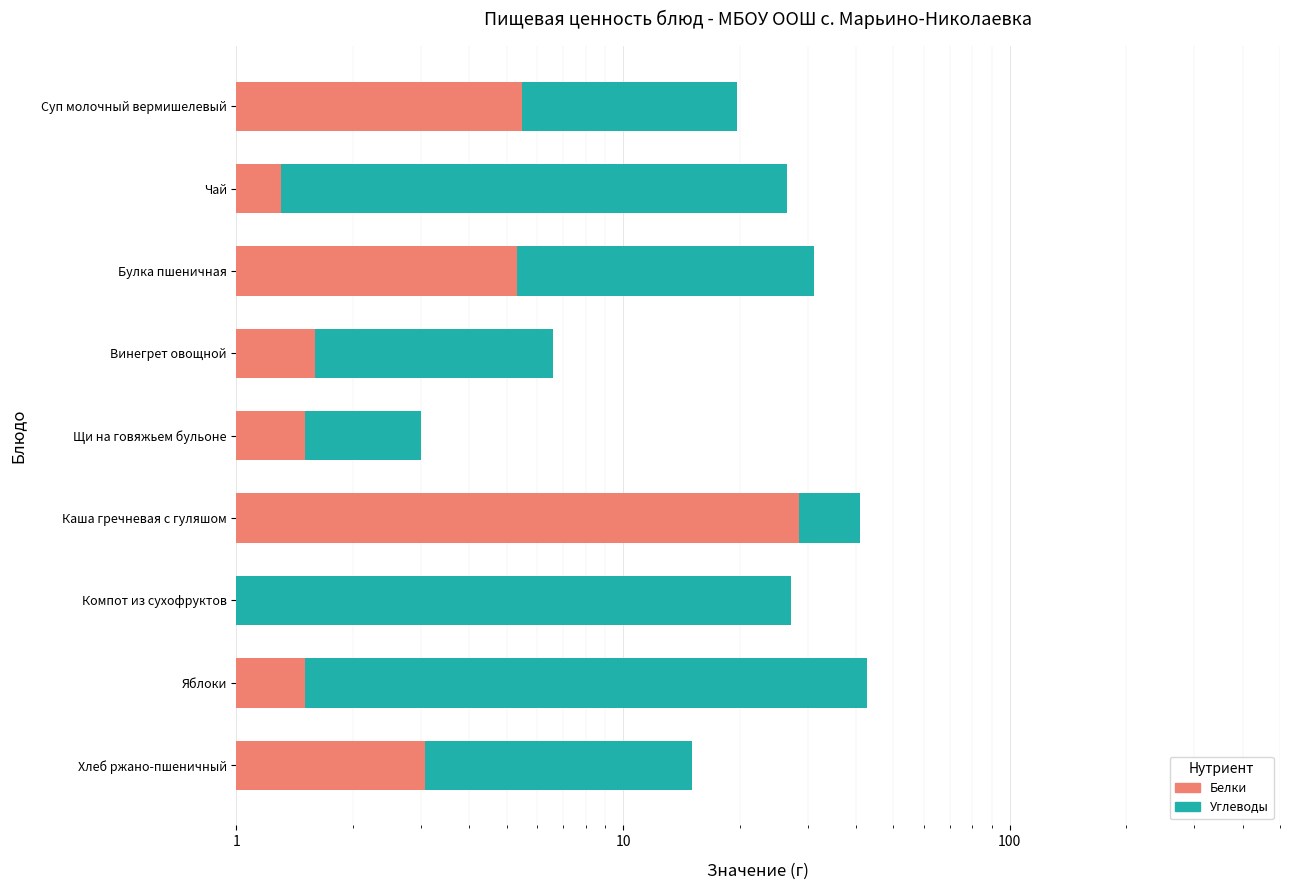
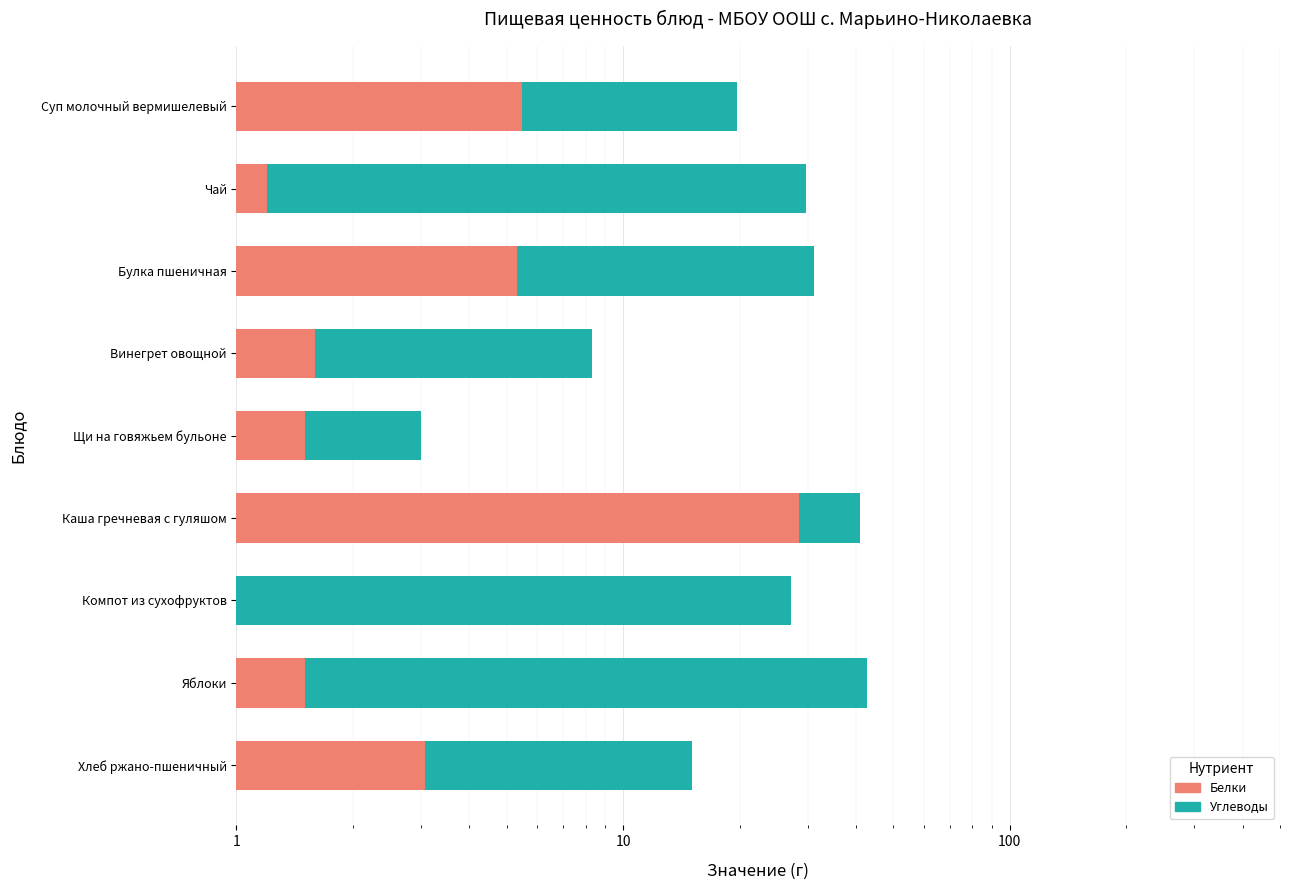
Углеводы, Чай: 27 -> 30
Белки, Чай: 1.3 -> 1.2
Углеводы, Винегрет овощной: 6.6 -> 8.3
